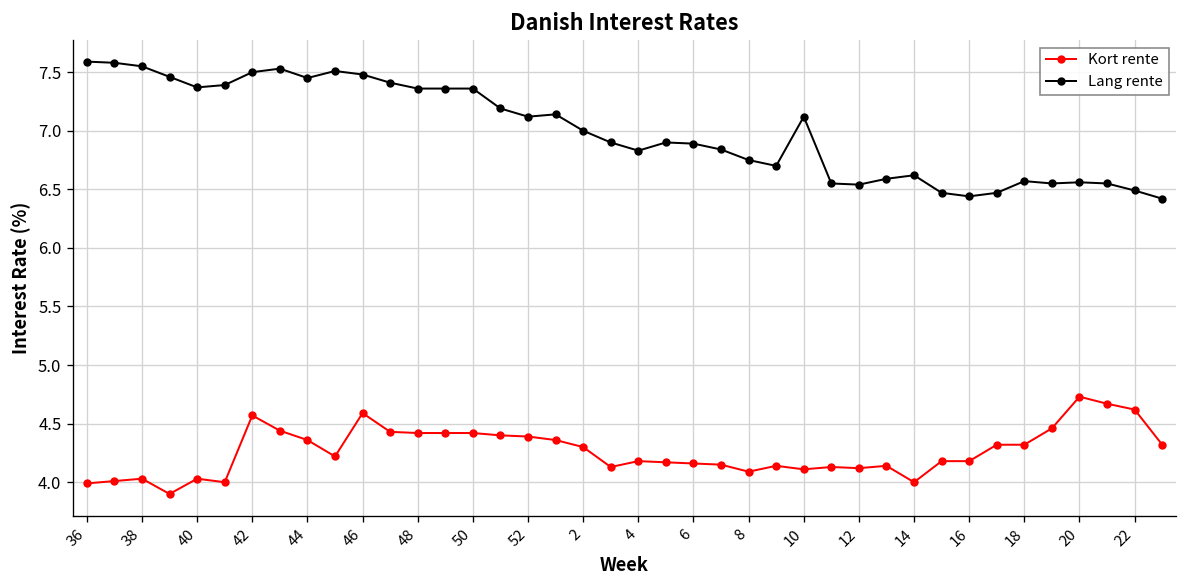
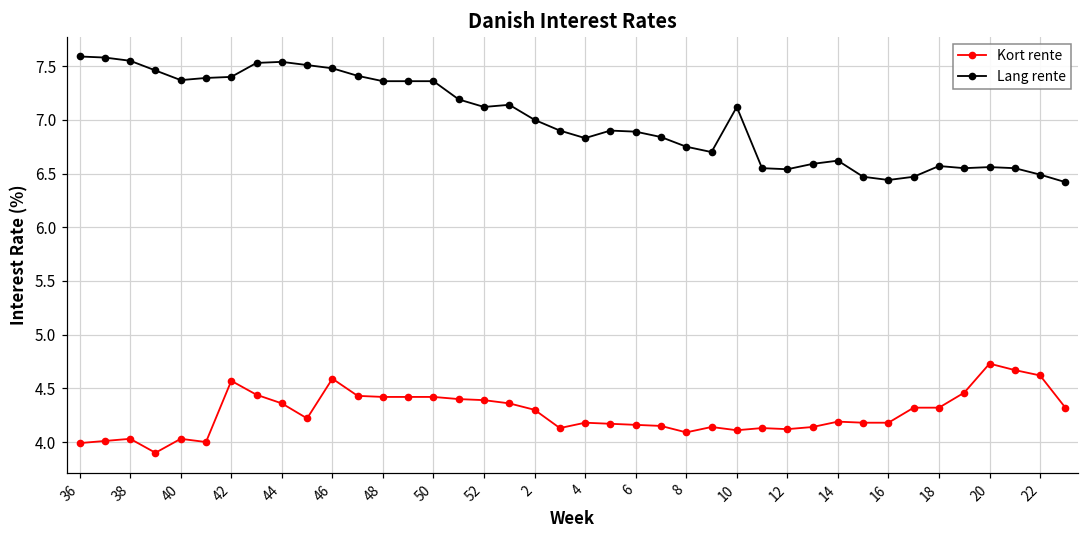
Lang rente, 42: 7.5 -> 7.4
Lang rente, 44: 7.45 -> 7.54
Kort rente, 14: 4.0 -> 4.2
